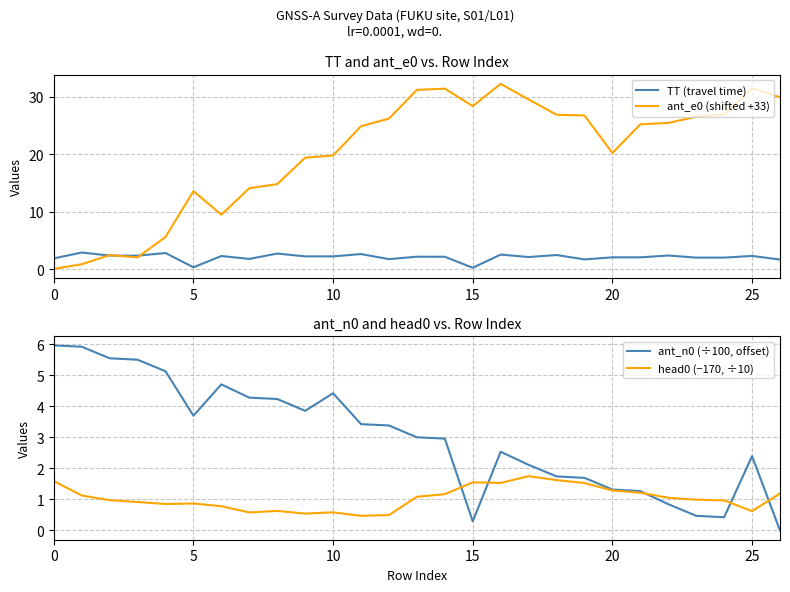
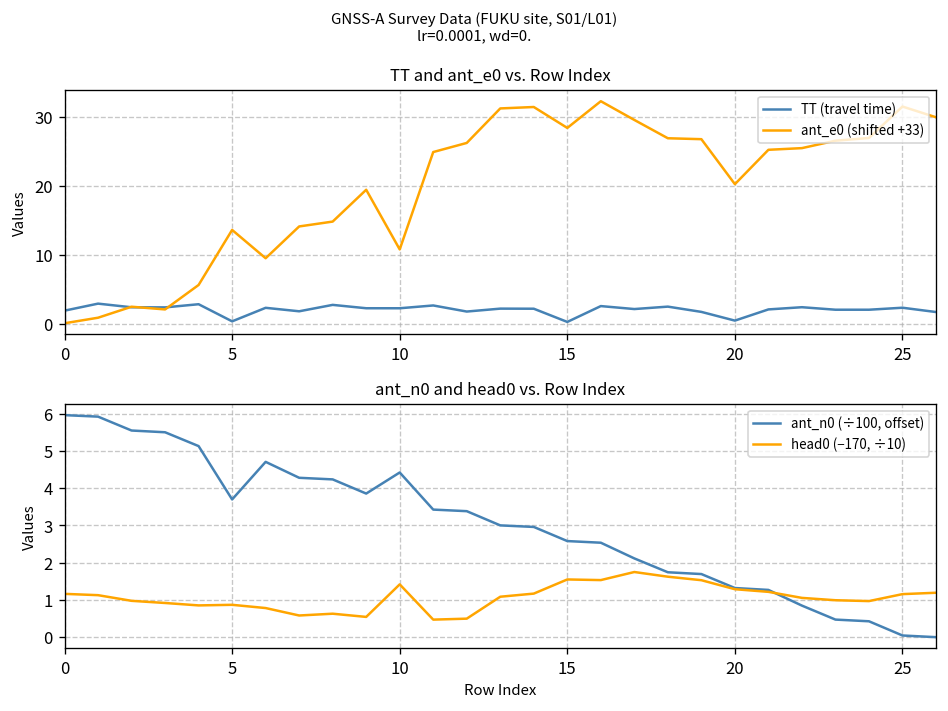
TT and ant_e0 vs. Row Index, ant_e0 (shifted +33), 10: 20 -> 11
TT and ant_e0 vs. Row Index, TT (travel time), 20: 2 -> 0
ant_n0 and head0 vs. Row Index, head0 (−170, ÷10), 0: 1.6 -> 1.2
ant_n0 and head0 vs. Row Index, head0 (−170, ÷10), 10: 0.6 -> 1.4
ant_n0 and head0 vs. Row Index, ant_n0 (÷100, offset), 15: 0.3 -> 2.6
ant_n0 and head0 vs. Row Index, ant_n0 (÷100, offset), 25: 2.4 -> 0.0
ant_n0 and head0 vs. Row Index, head0 (−170, ÷10), 25: 0.6 -> 1.2
